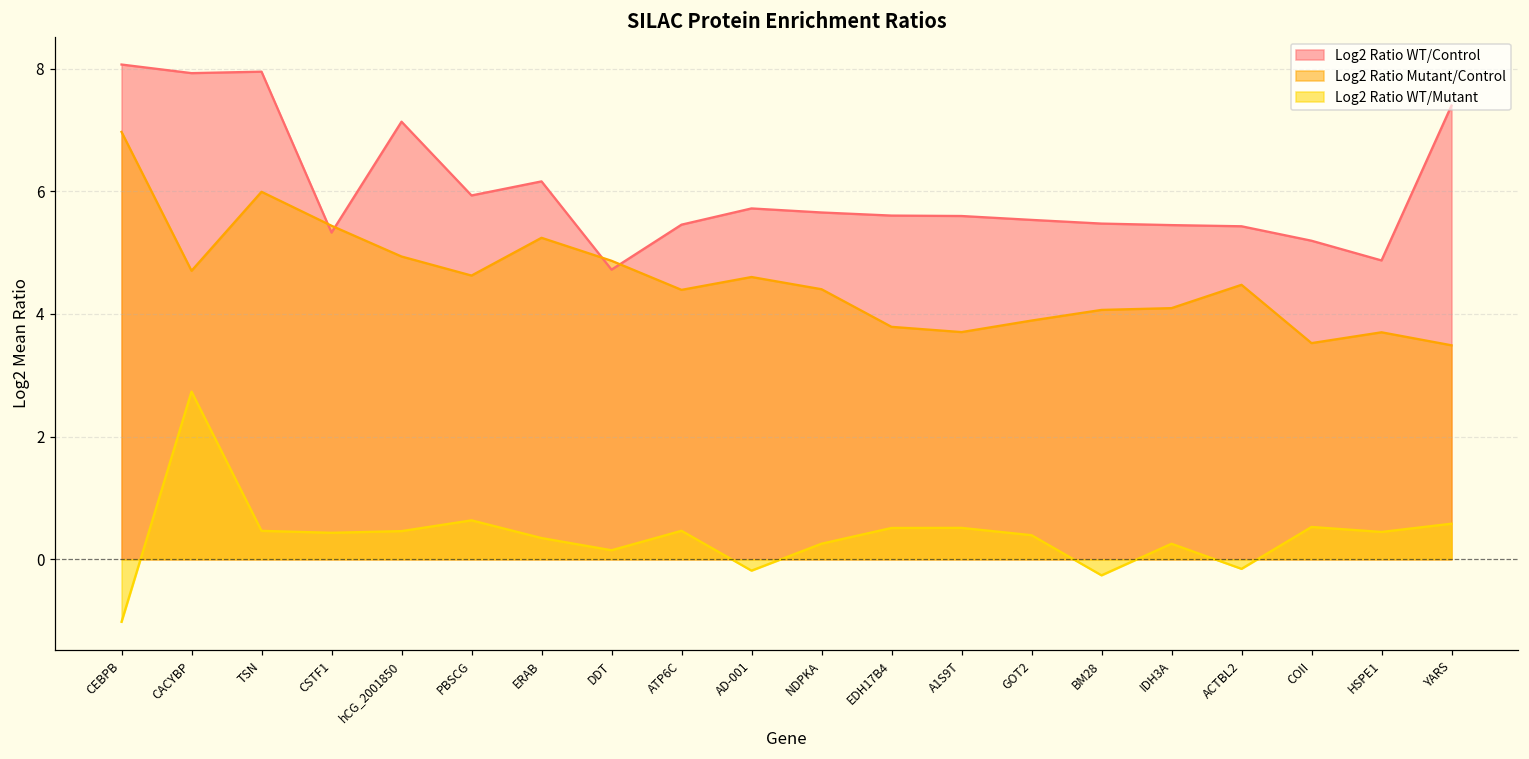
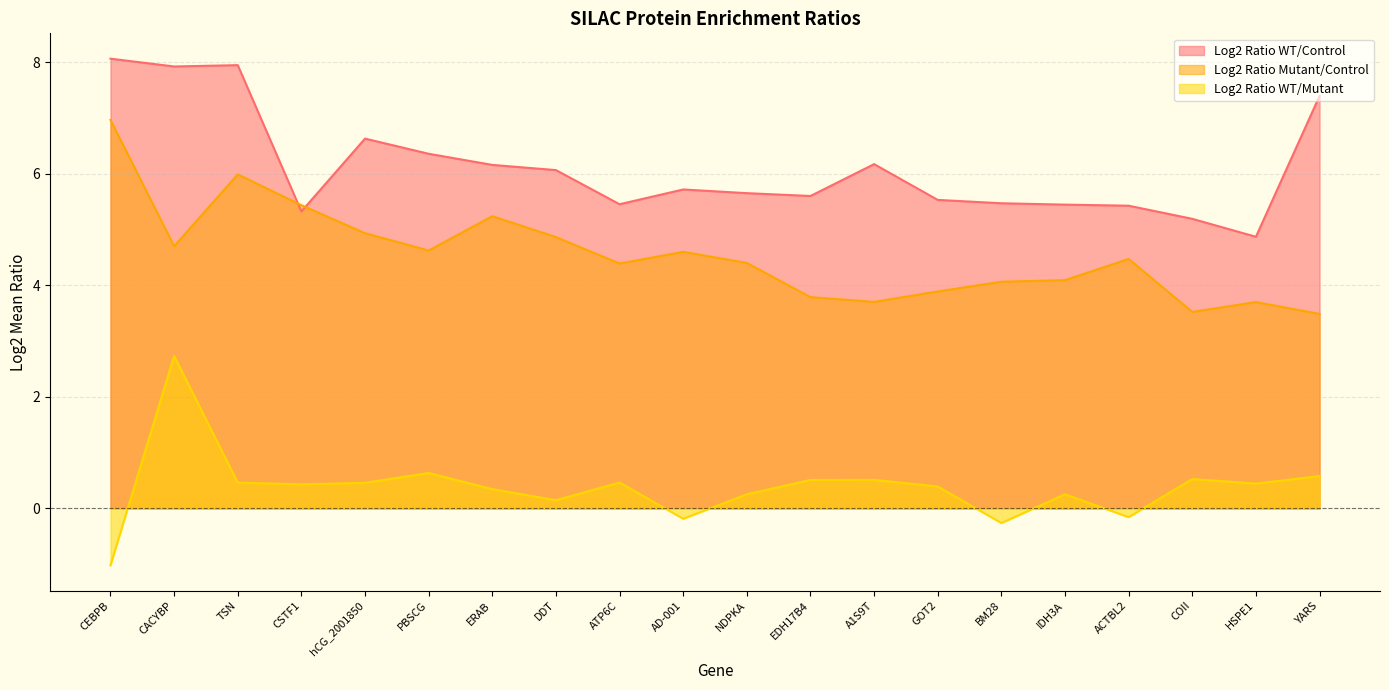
Log2 Ratio WT/Control, hCG_2001850: 7.1 -> 6.6
Log2 Ratio WT/Control, PBSCG: 5.9 -> 6.4
Log2 Ratio WT/Control, DDT: 4.7 -> 6.1
Log2 Ratio WT/Control, A1S9T: 5.6 -> 6.2
